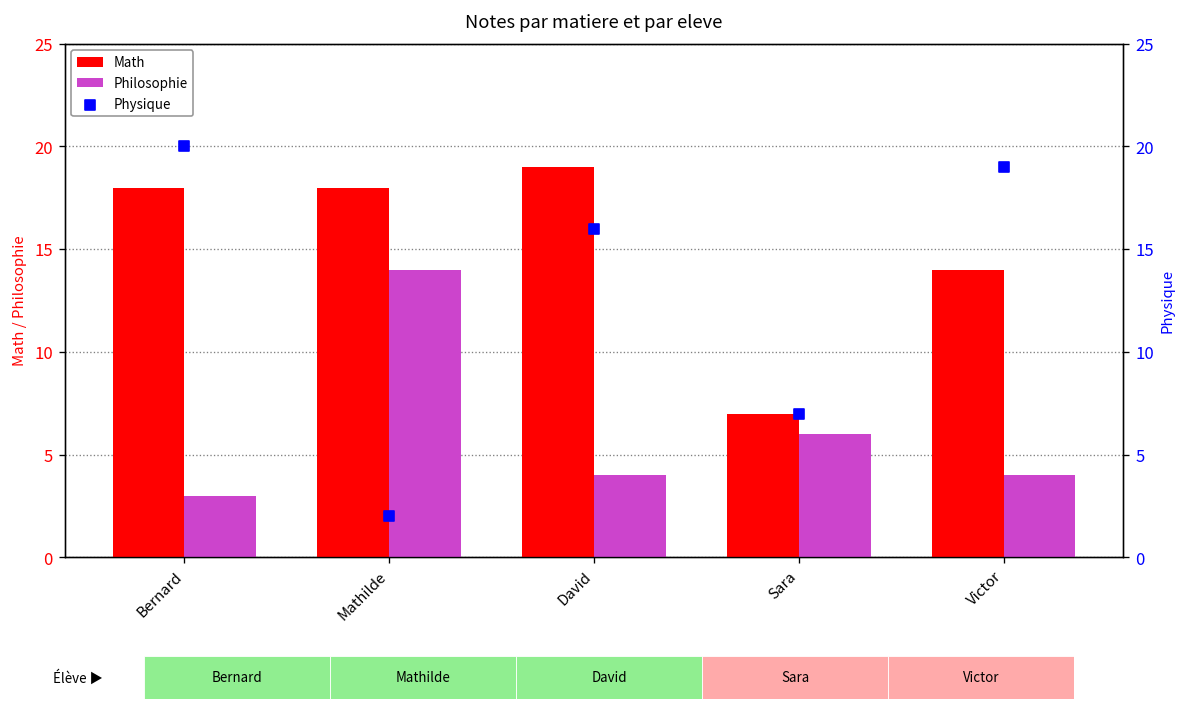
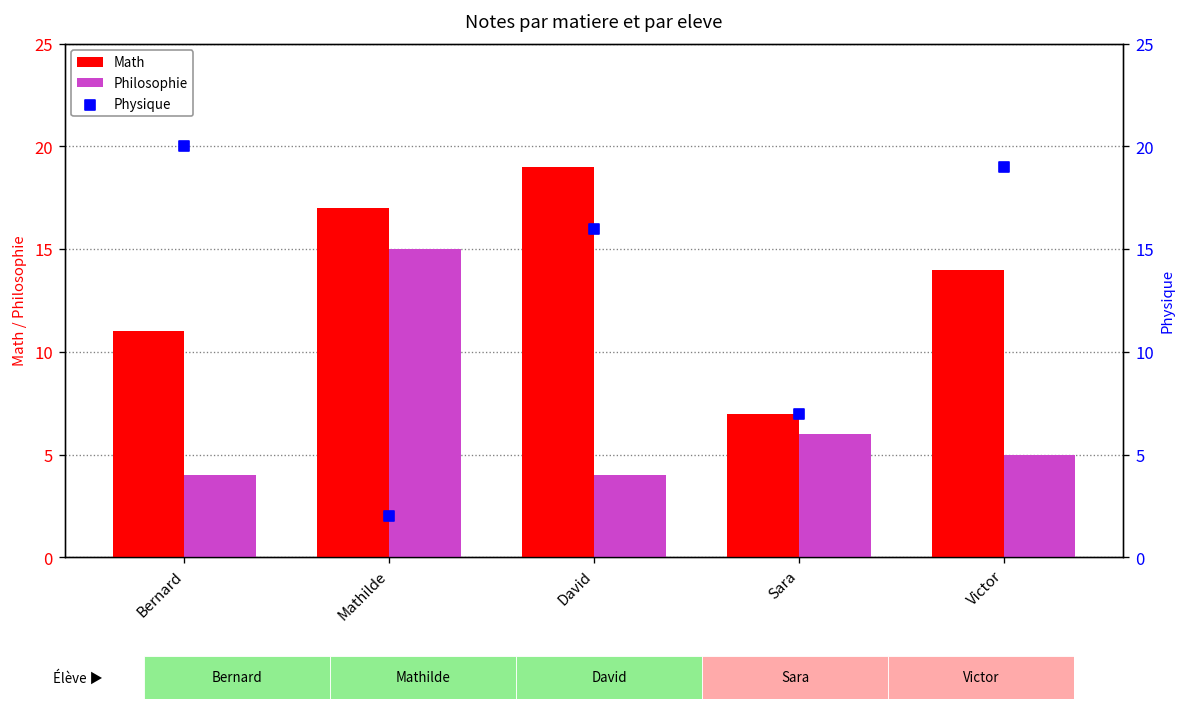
Math, Bernard: 18 -> 11
Philosophie, Bernard: 3 -> 4
Math, Mathilde: 18 -> 17
Philosophie, Mathilde: 14 -> 15
Philosophie, Victor: 4 -> 5
